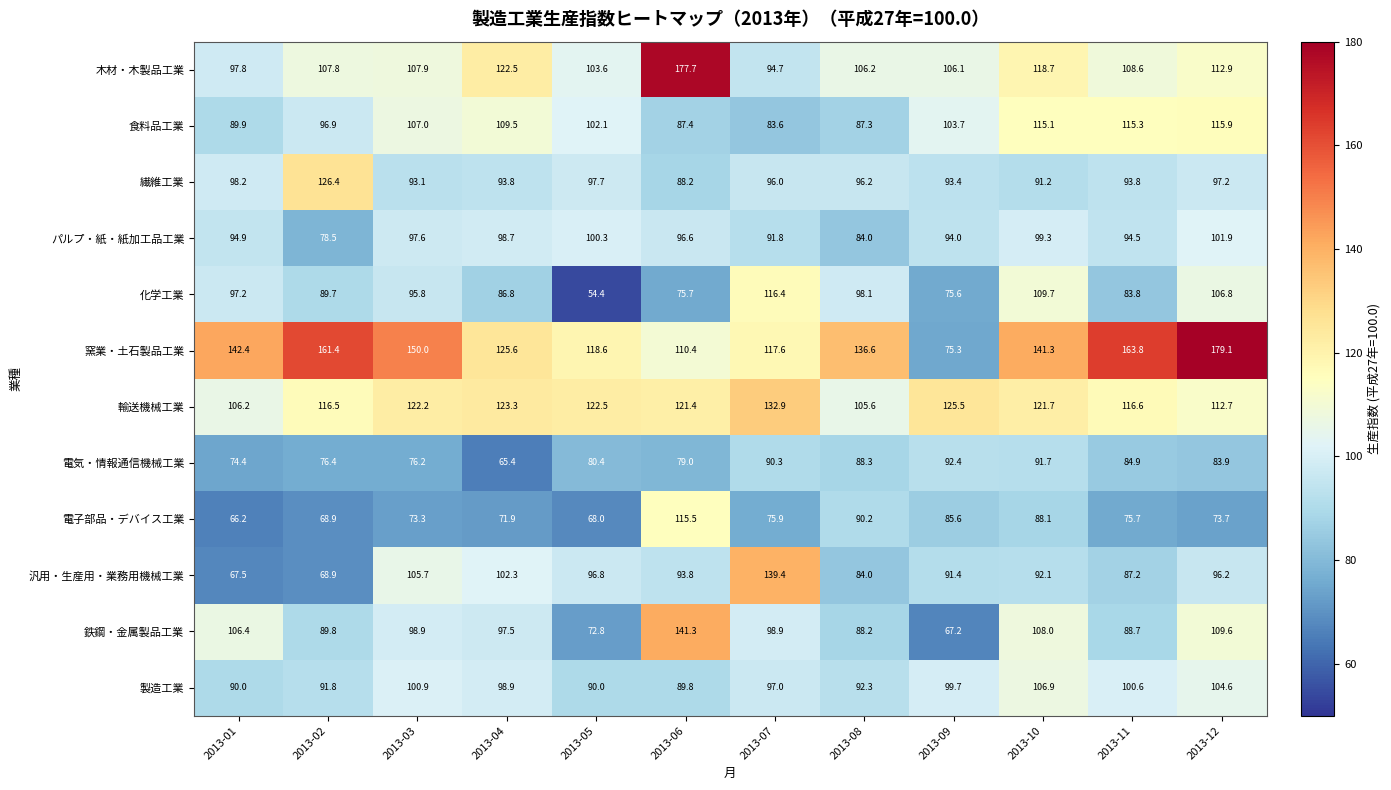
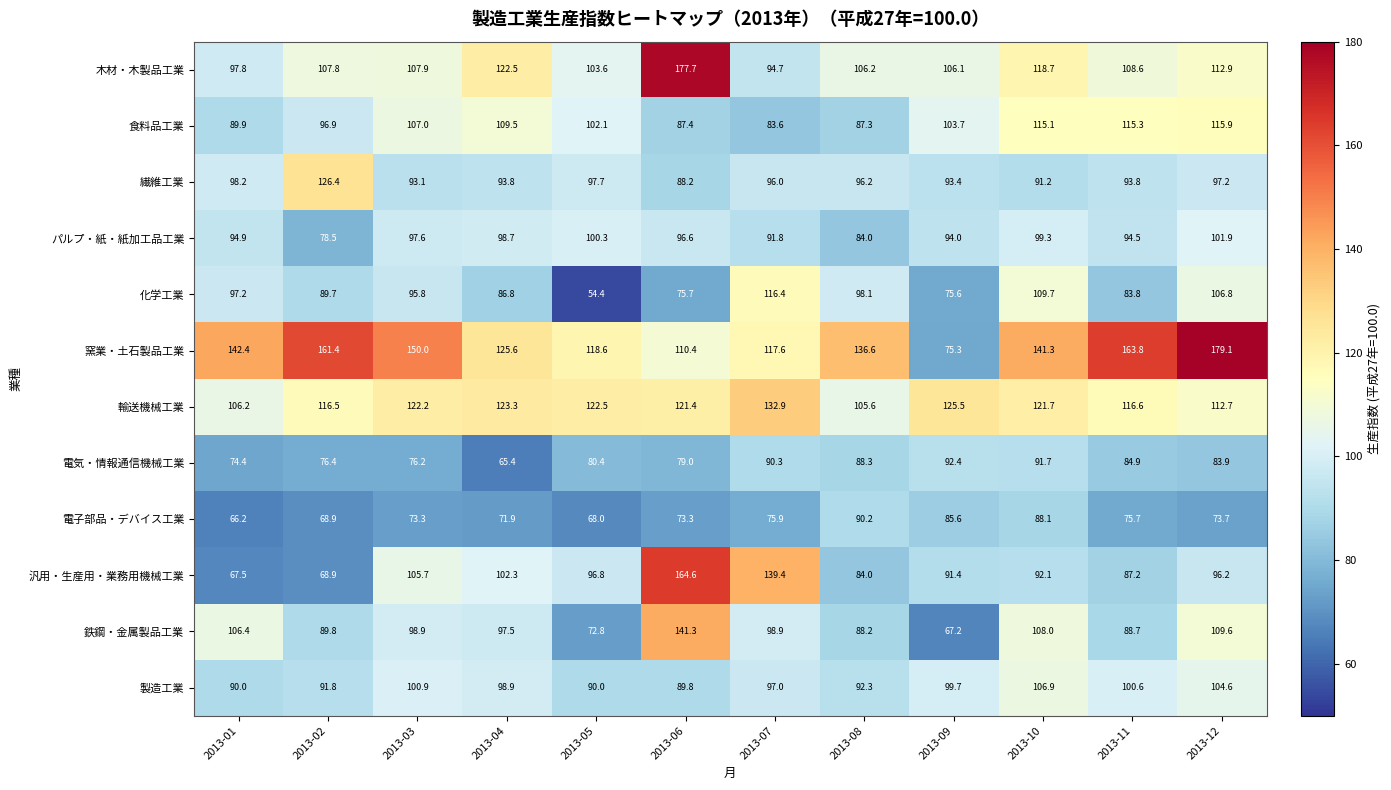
電子部品・デバイス工業, 2013-06: 115.5 -> 73.3
汎用・生産用・業務用機械工業, 2013-06: 93.8 -> 164.6
